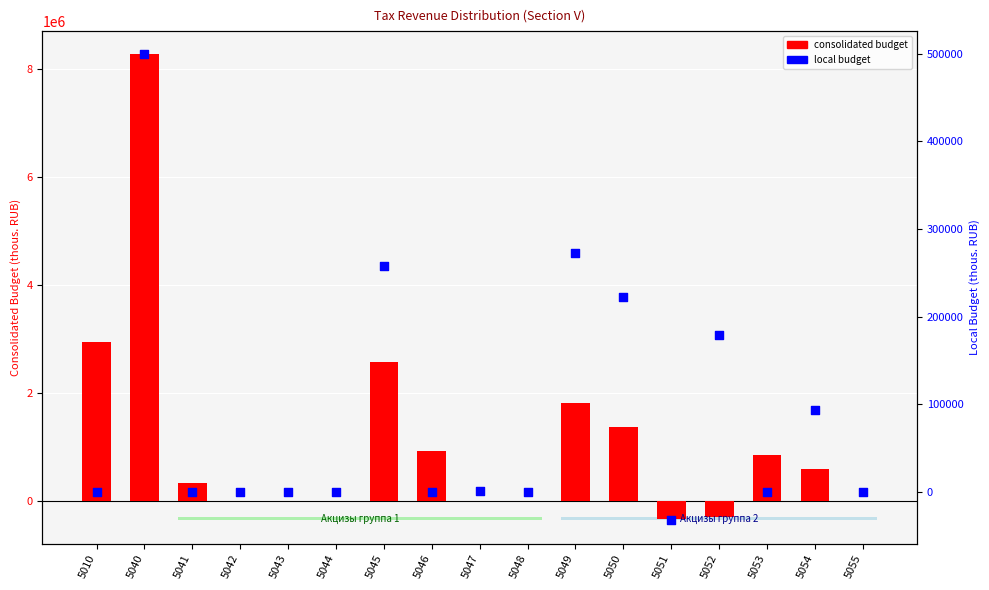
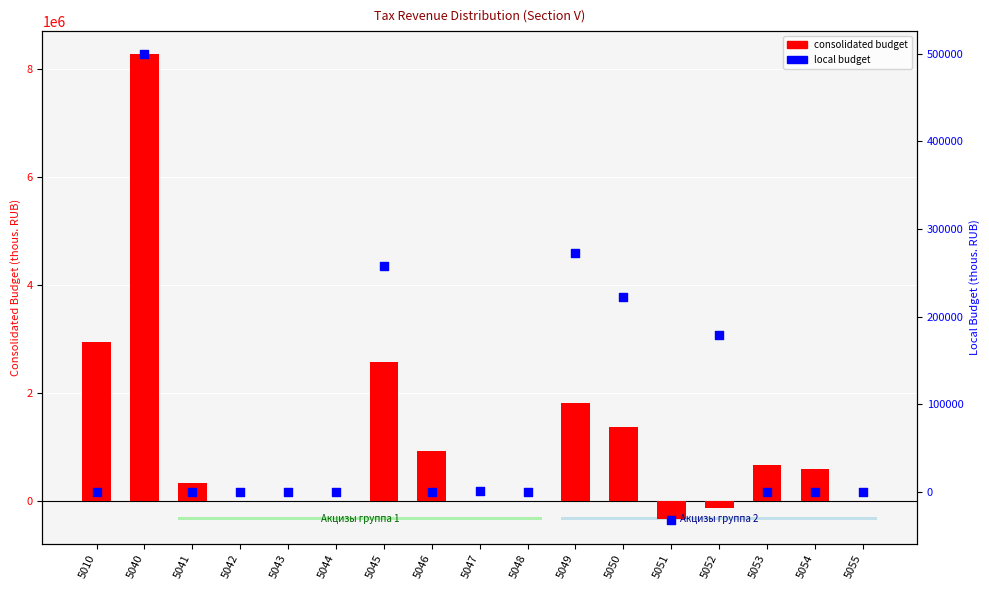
consolidated budget, 5052: -300000 -> -100000
consolidated budget, 5053: 900000 -> 700000
local budget, 5054: 90000 -> 0
